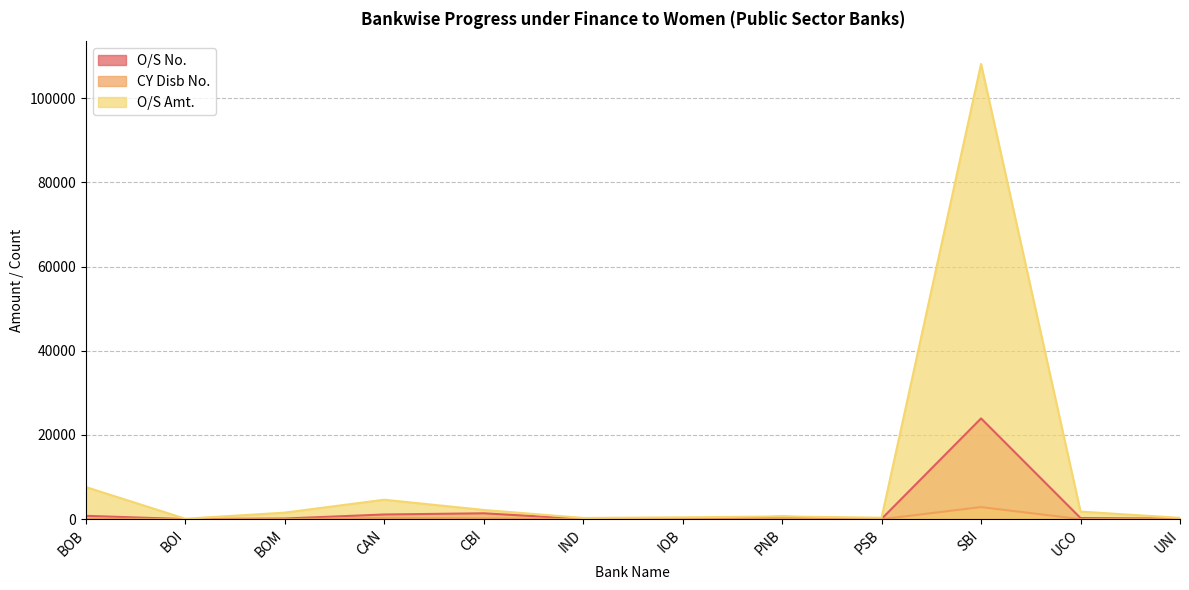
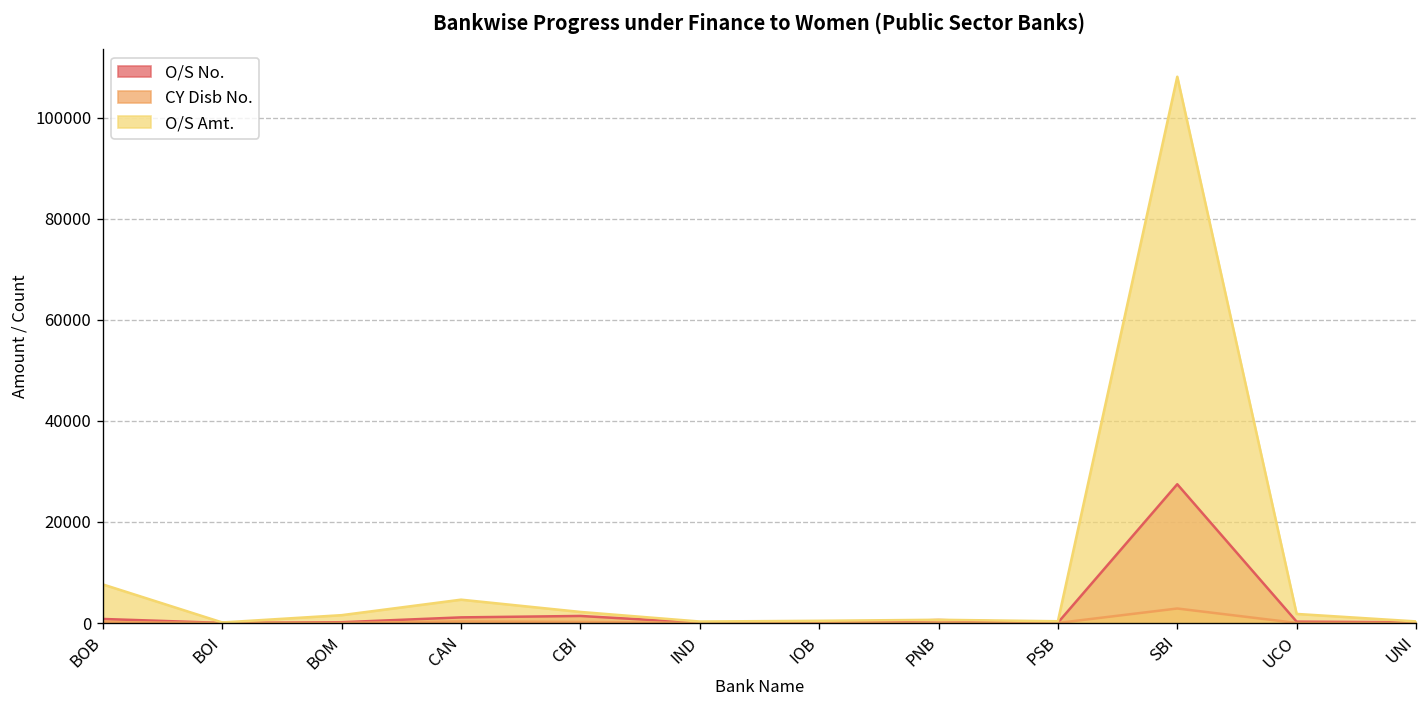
O/S No., SBI: 24000 -> 27000
